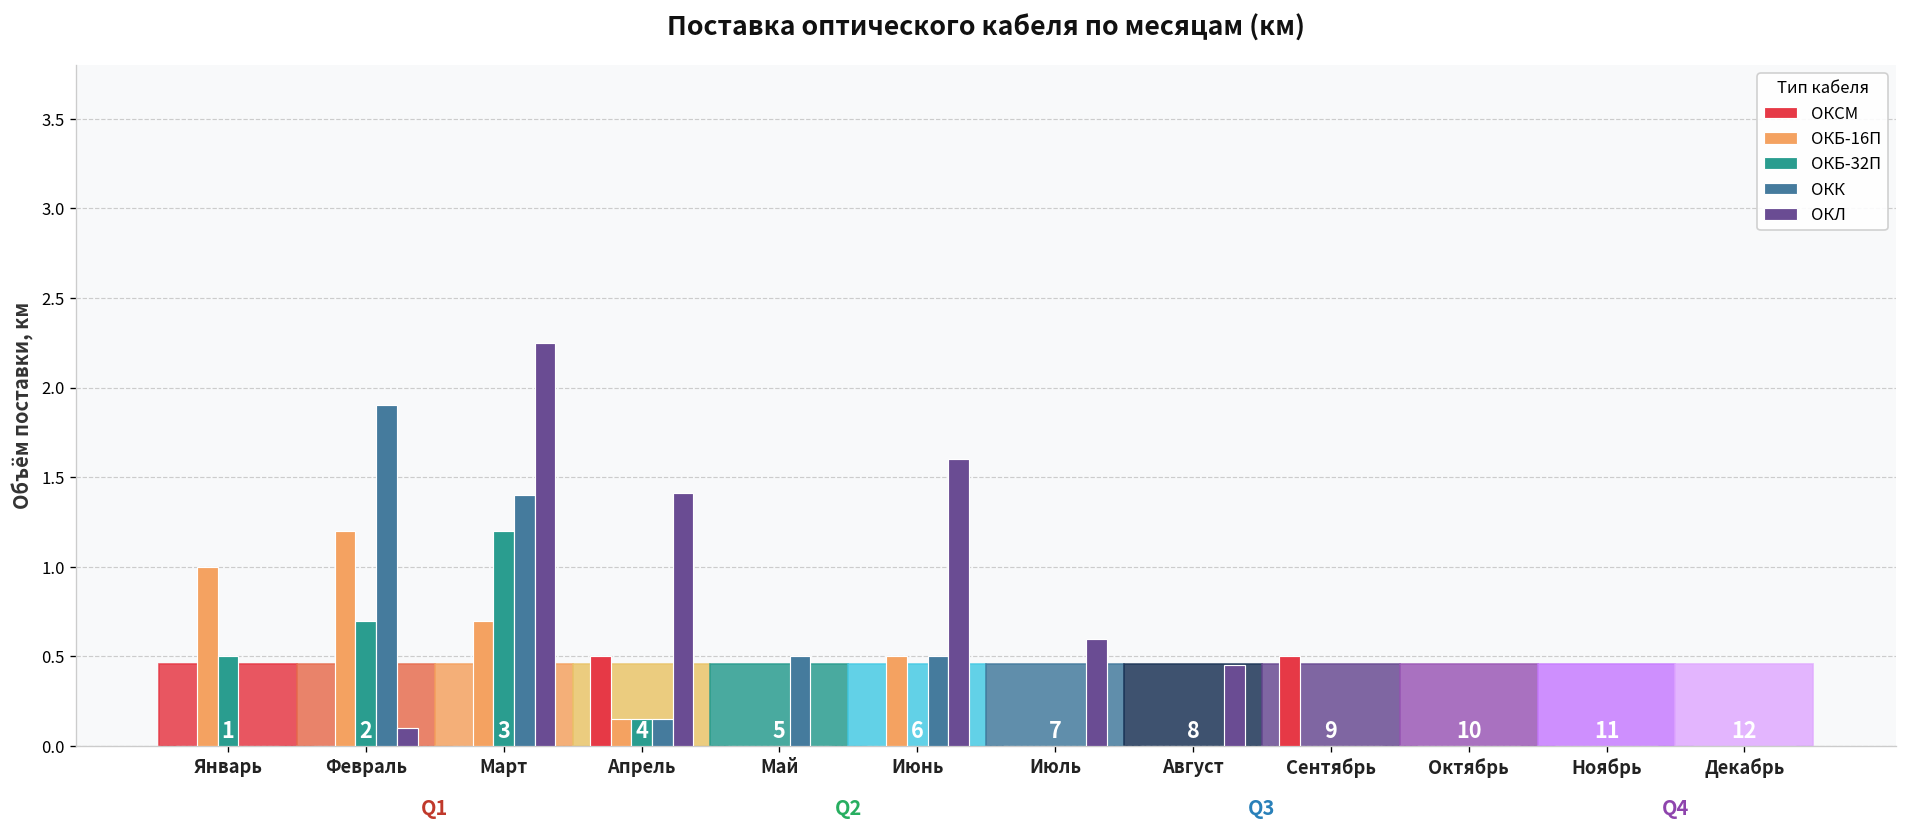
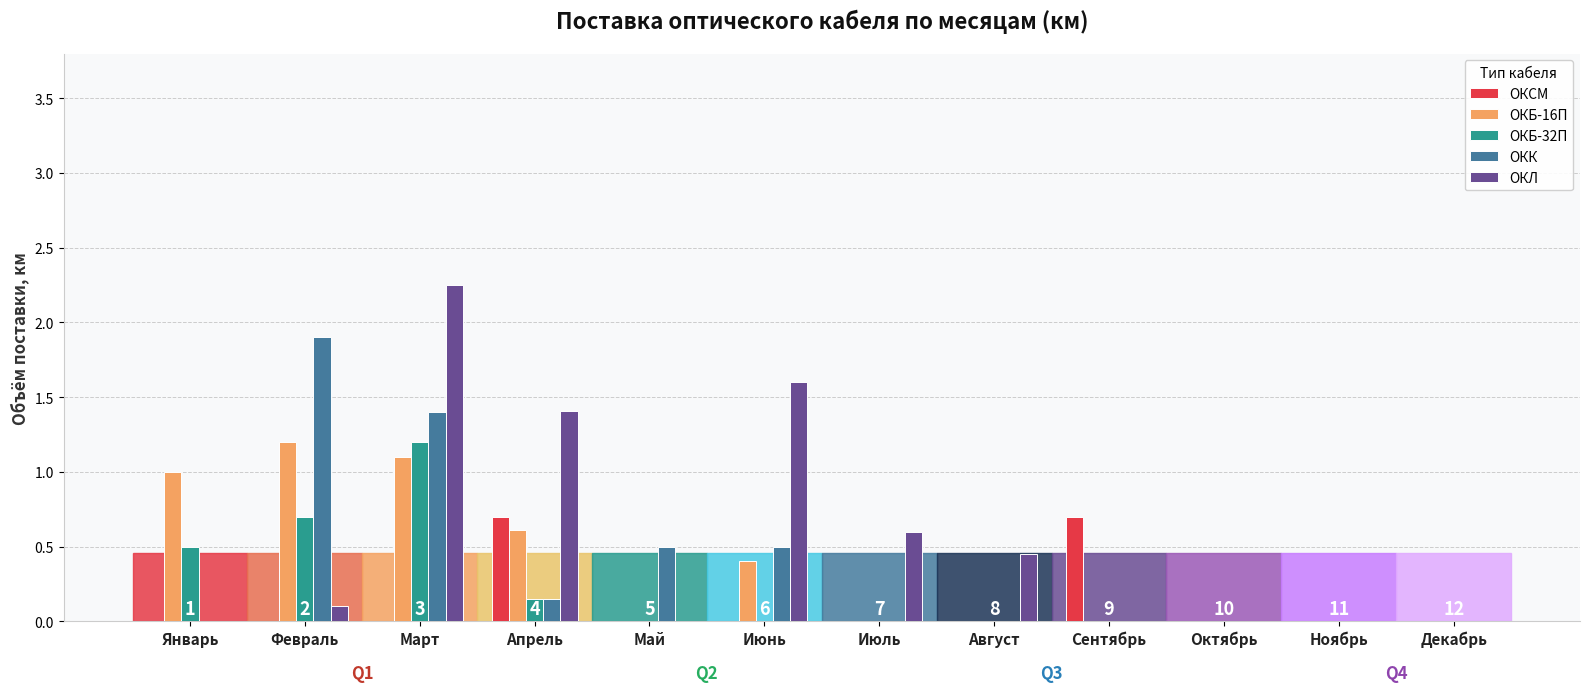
ОКБ-16П, Март: 0.7 -> 1.1
ОКСМ, Апрель: 0.5 -> 0.7
ОКБ-16П, Апрель: 0.15 -> 0.61
ОКБ-16П, Июнь: 0.5 -> 0.4
ОКСМ, Сентябрь: 0.5 -> 0.7
